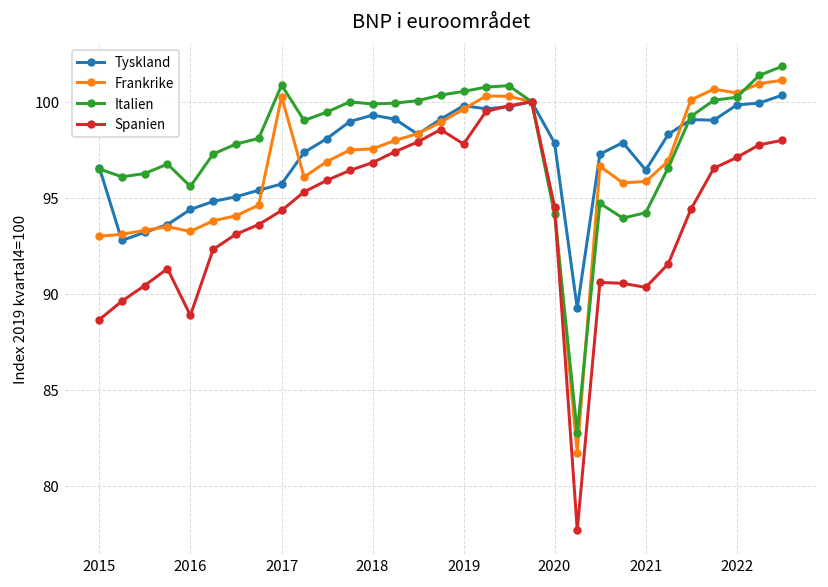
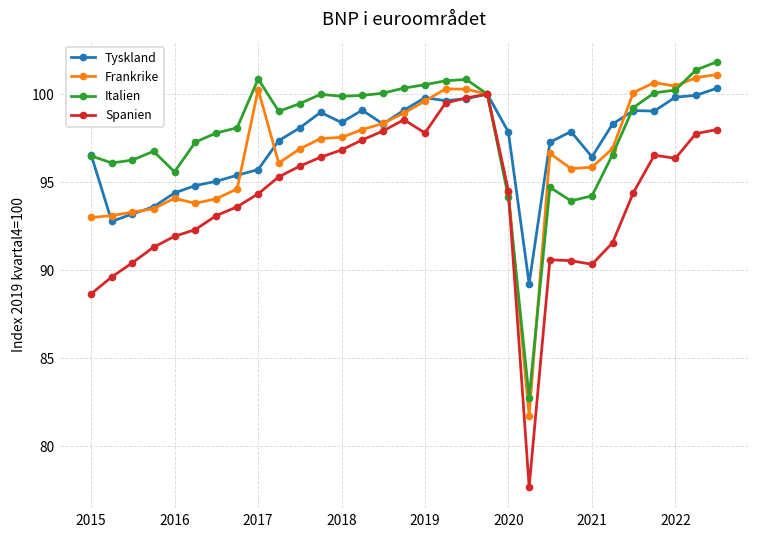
Frankrike, 2016: 93.2 -> 94.1
Spanien, 2016: 88.9 -> 91.9
Tyskland, 2018: 99.3 -> 98.4
Spanien, 2022: 97.1 -> 96.3
